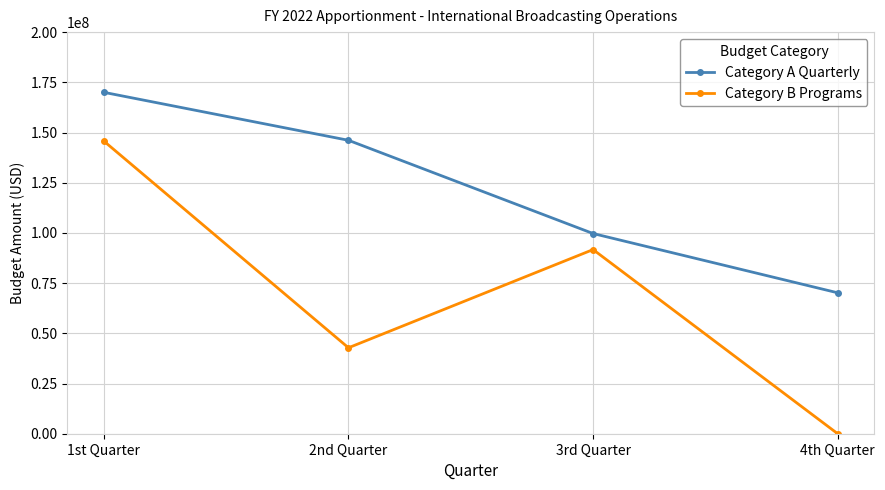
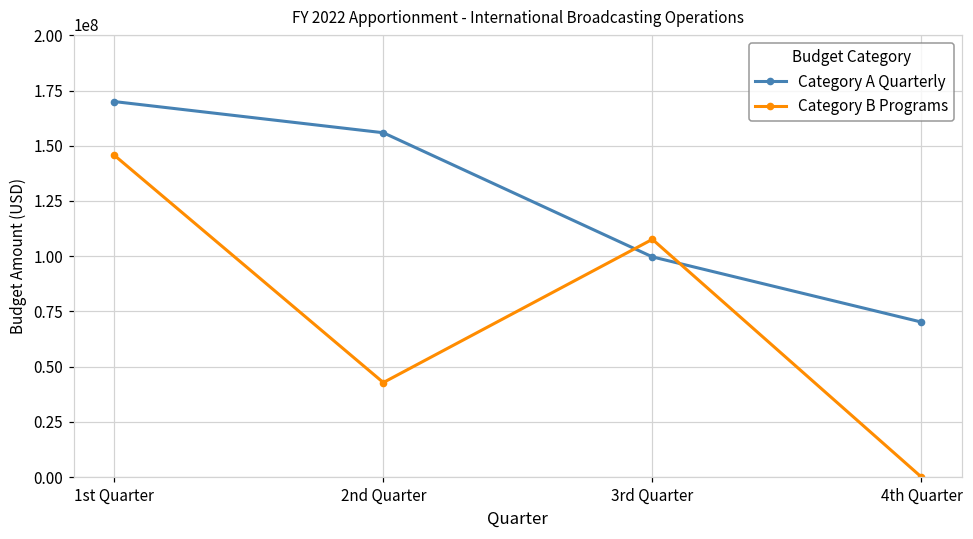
Category A Quarterly, 2nd Quarter: 146000000 -> 156000000
Category B Programs, 3rd Quarter: 92000000 -> 108000000
